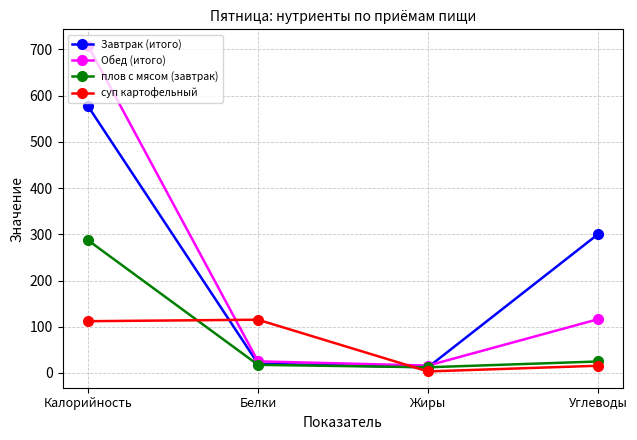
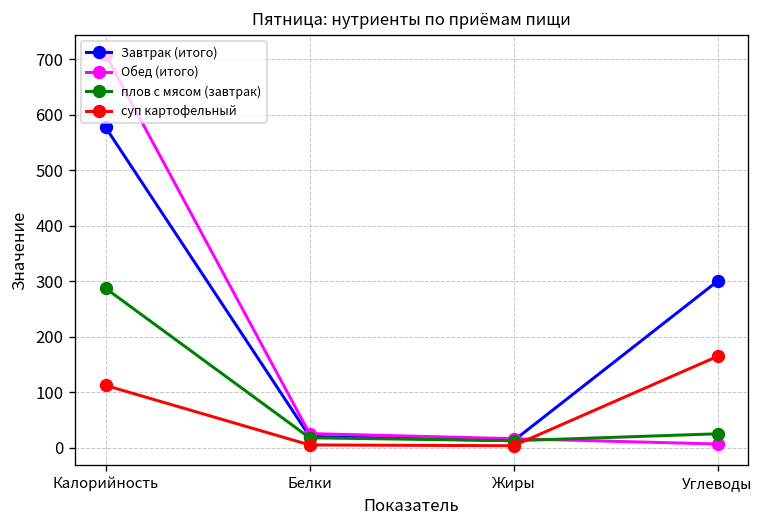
суп картофельный, Белки: 120 -> 0
Обед (итого), Углеводы: 120 -> 10
суп картофельный, Углеводы: 20 -> 160
